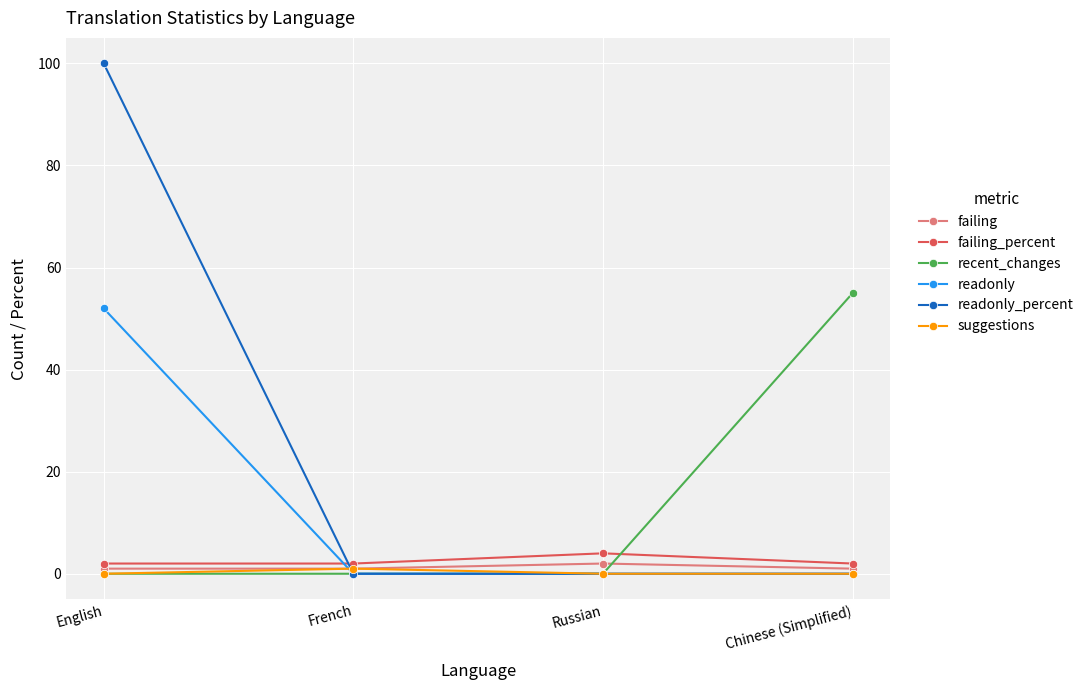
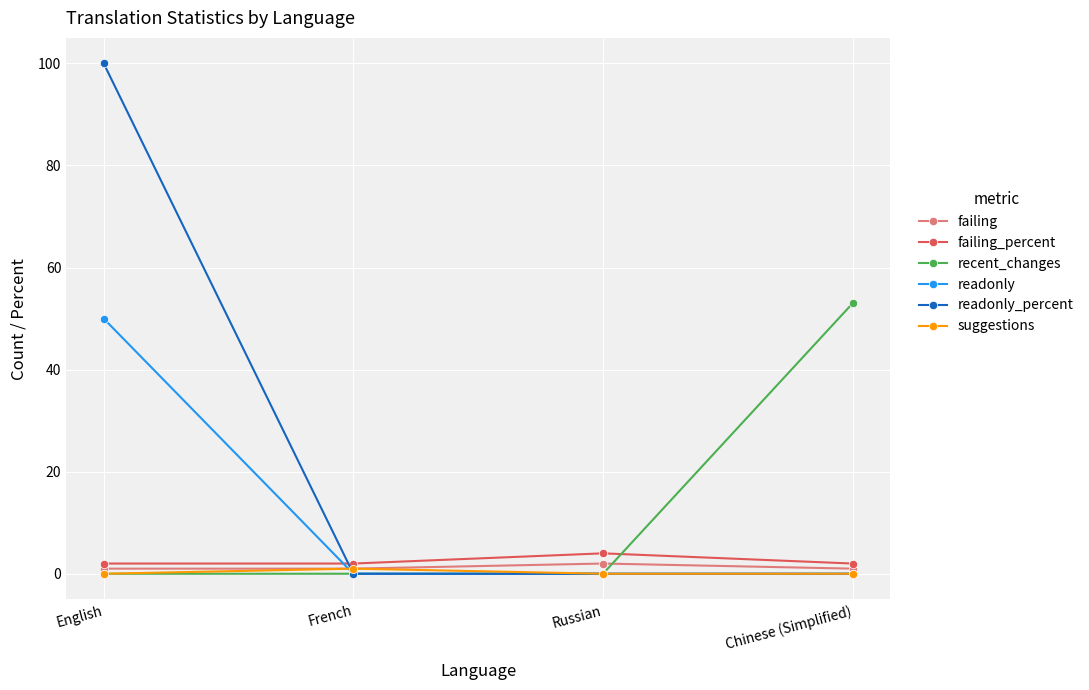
readonly, English: 52 -> 50
recent_changes, Chinese (Simplified): 55 -> 53
